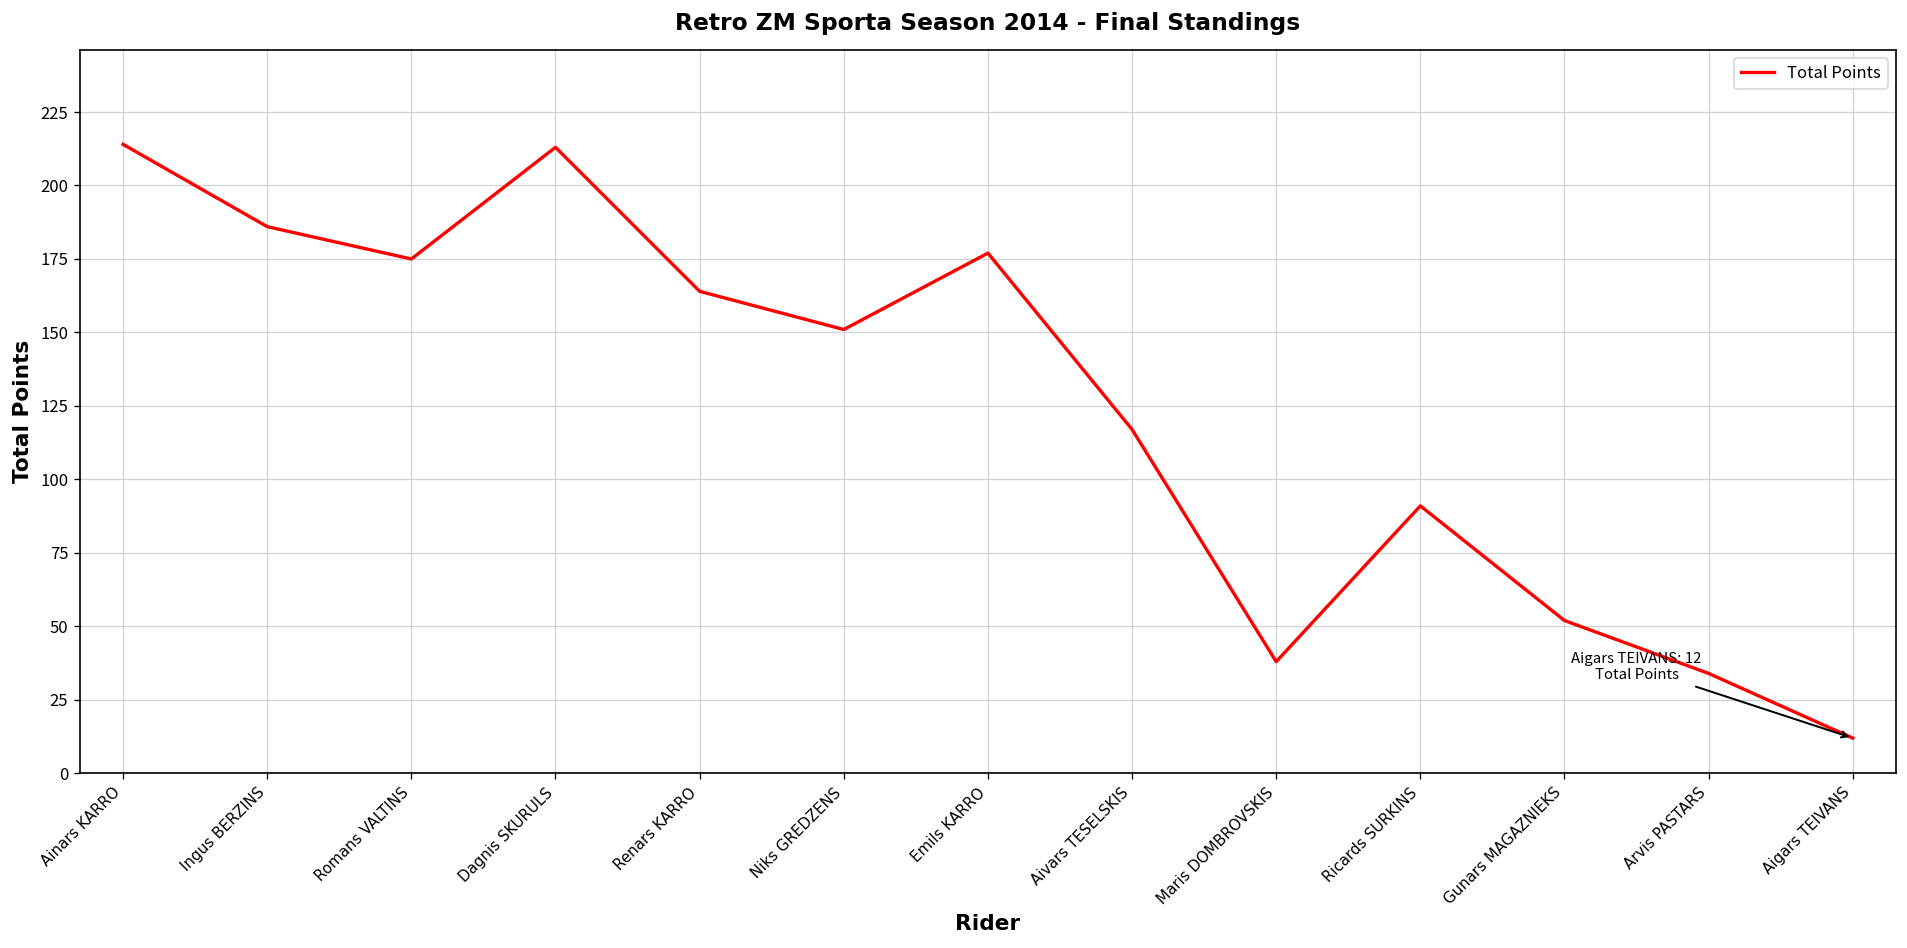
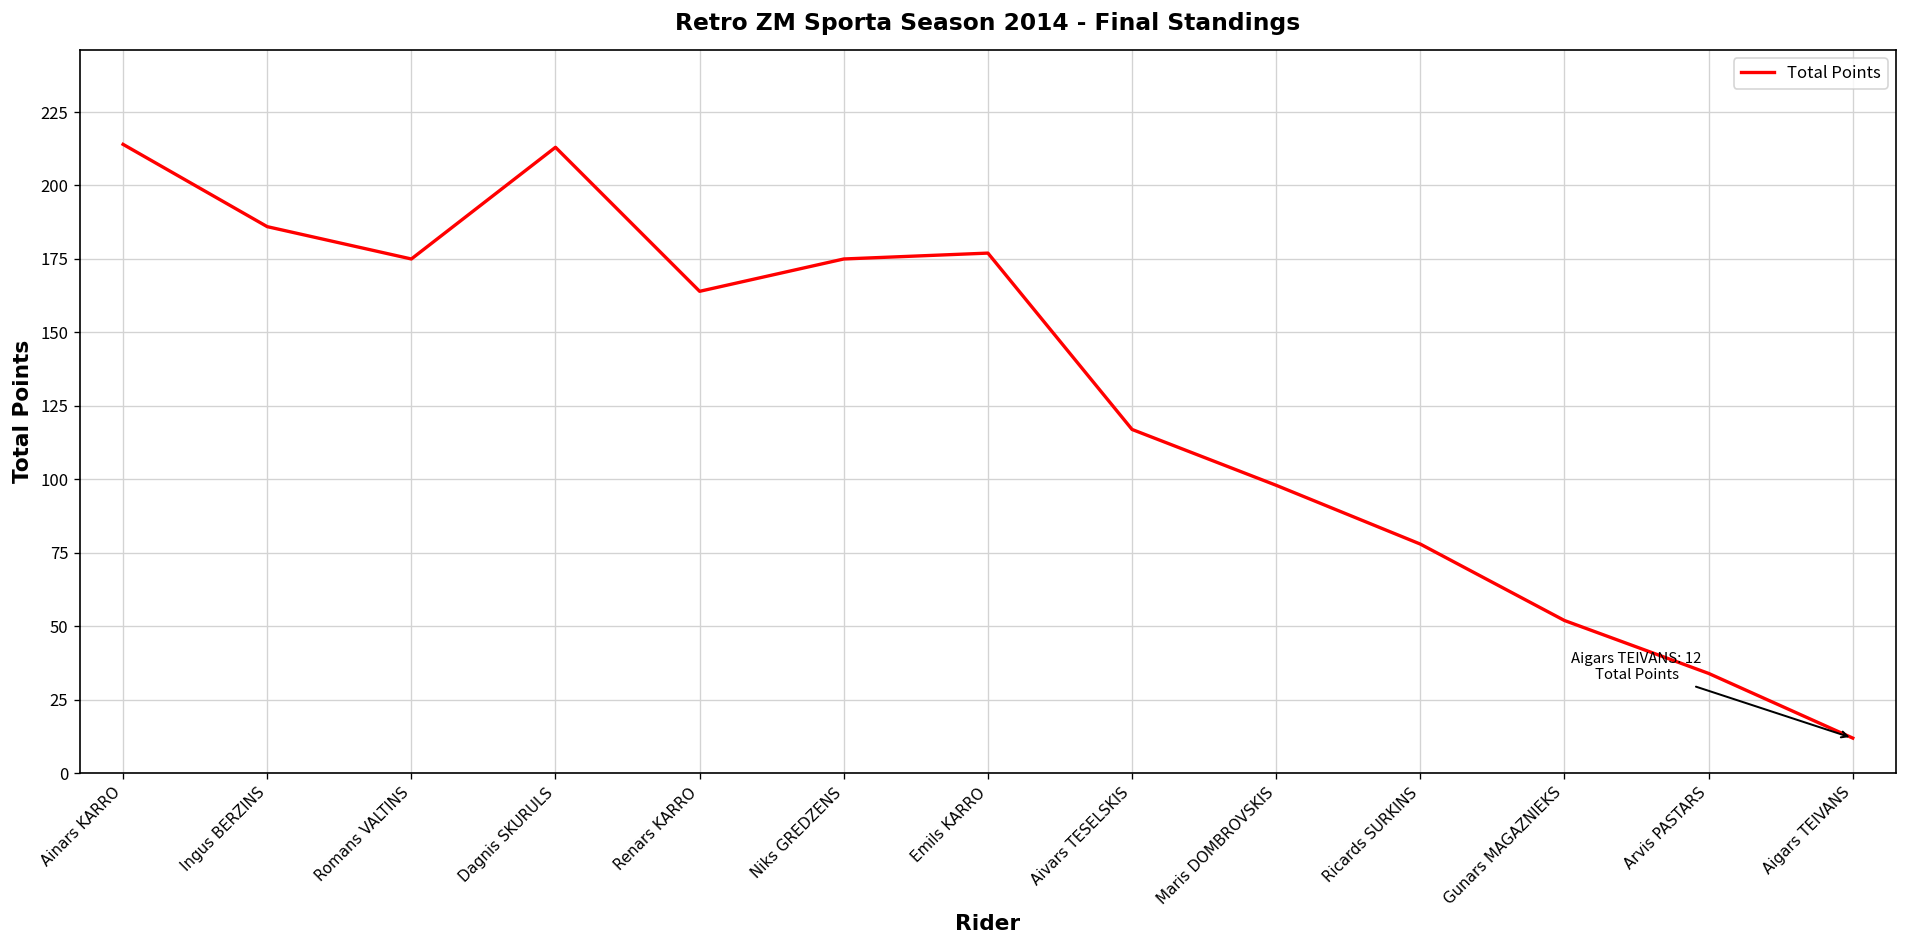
Niks GREDZENS: 151 -> 175
Maris DOMBROVSKIS: 38 -> 98
Ricards SURKINS: 91 -> 78
